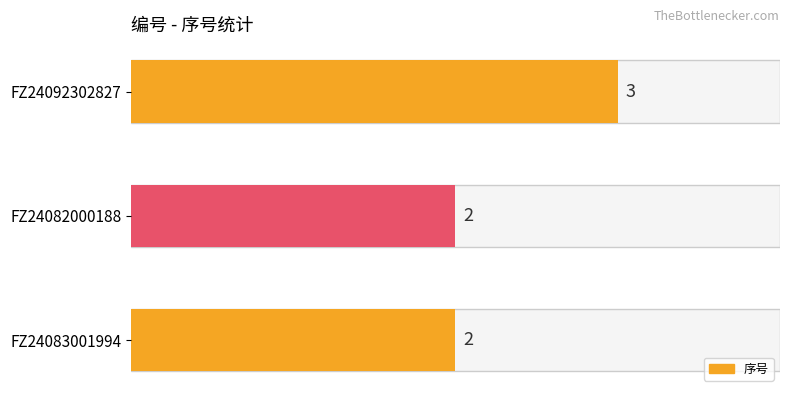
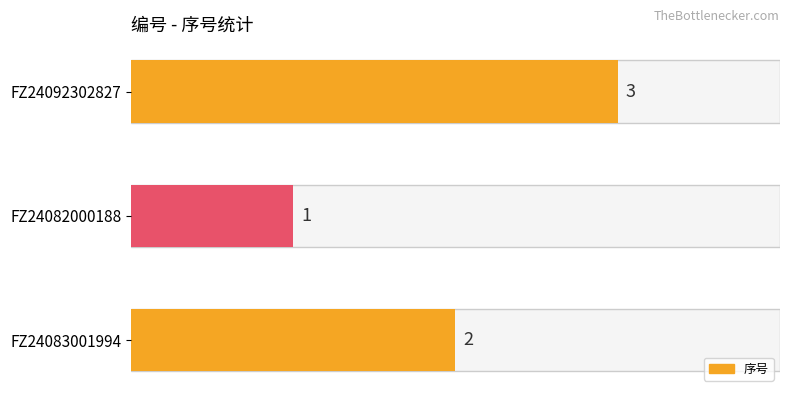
FZ24082000188: 2 -> 1
